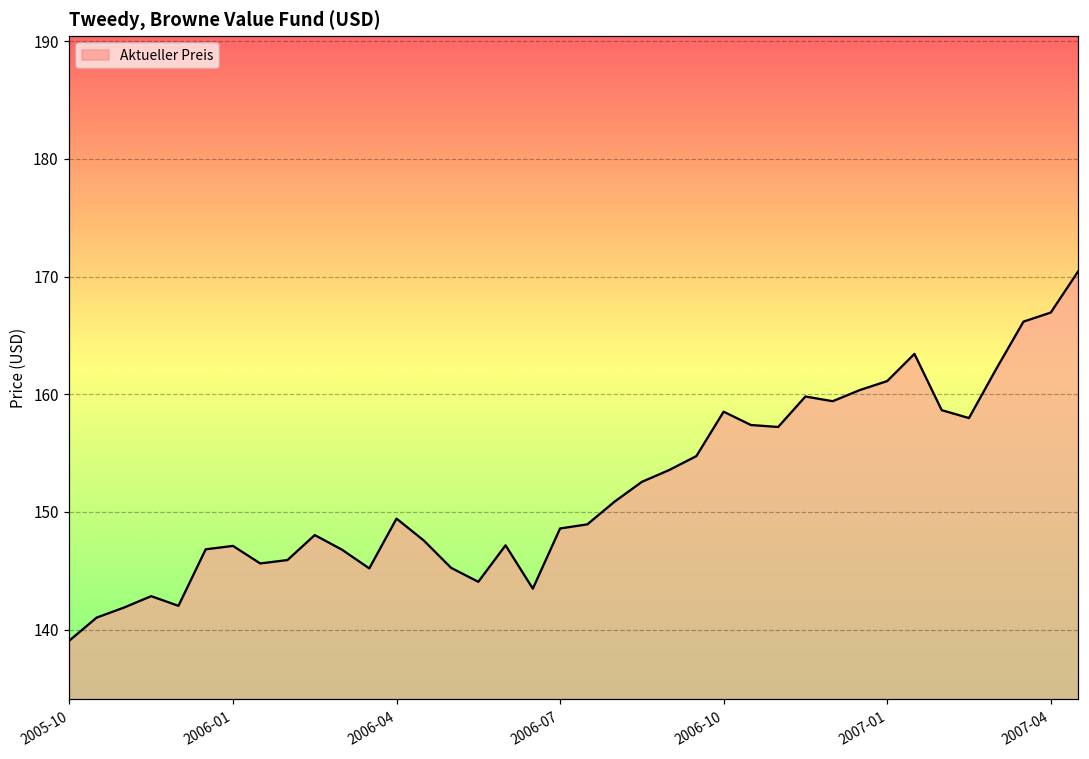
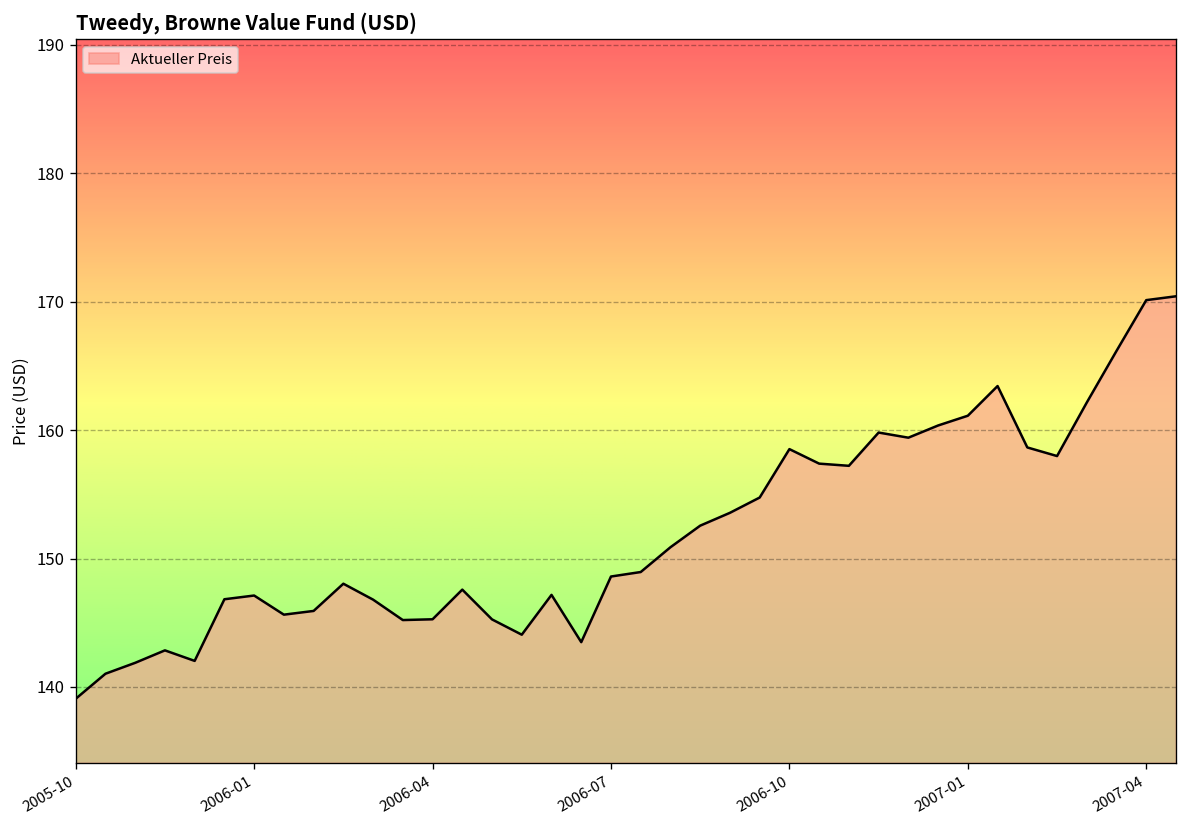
2006-04: 149.4 -> 145.3
2007-04: 166.9 -> 170.1
